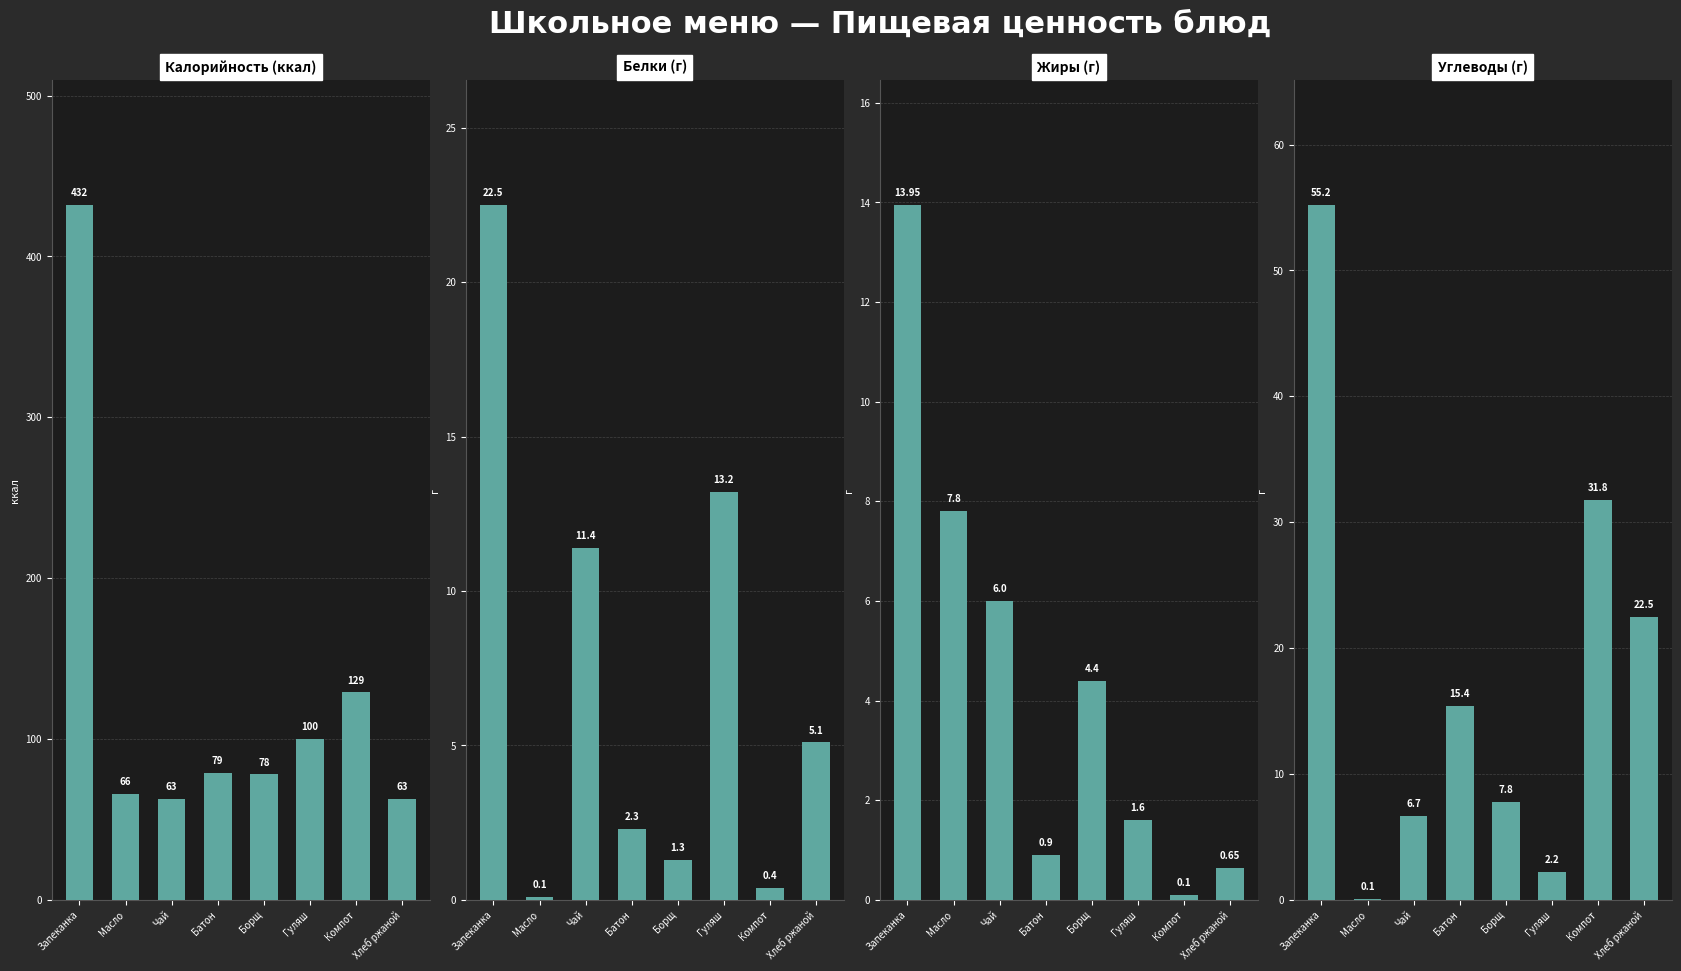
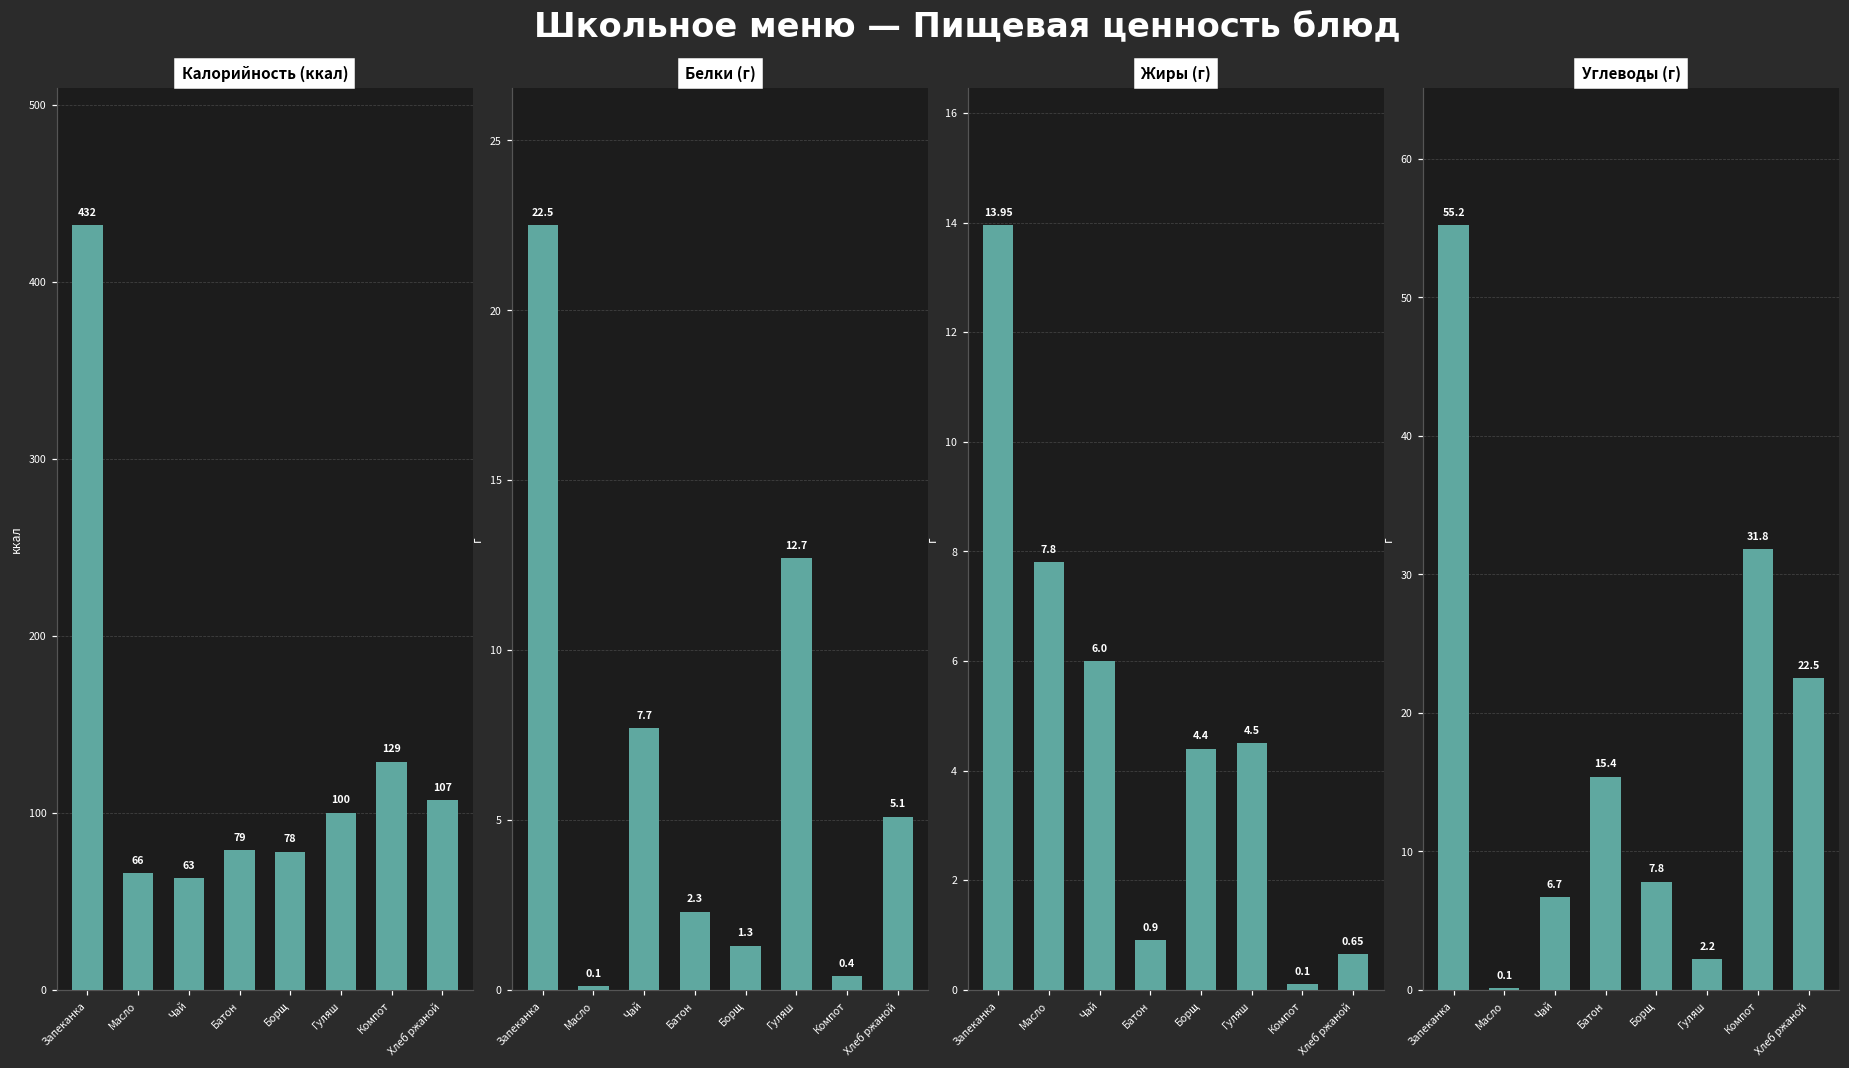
Калорийность (ккал), Хлеб ржаной: 63 -> 107
Белки (г), Чай: 11.4 -> 7.7
Белки (г), Гуляш: 13.2 -> 12.7
Жиры (г), Гуляш: 1.6 -> 4.5
